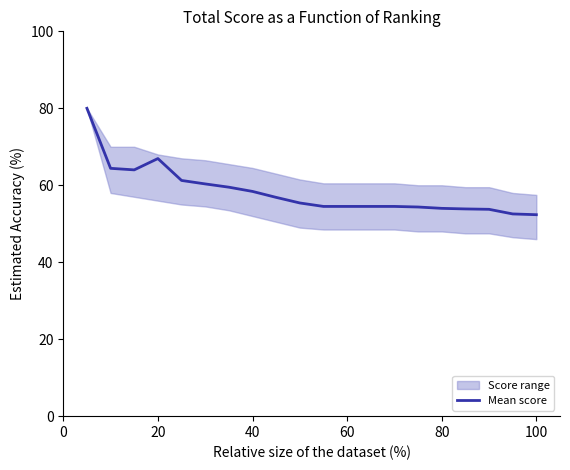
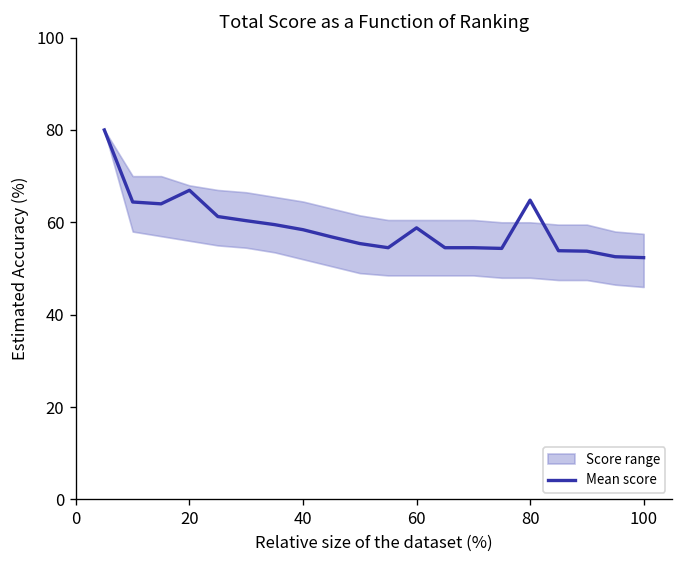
Mean score, 60: 55 -> 59
Mean score, 80: 54 -> 65
